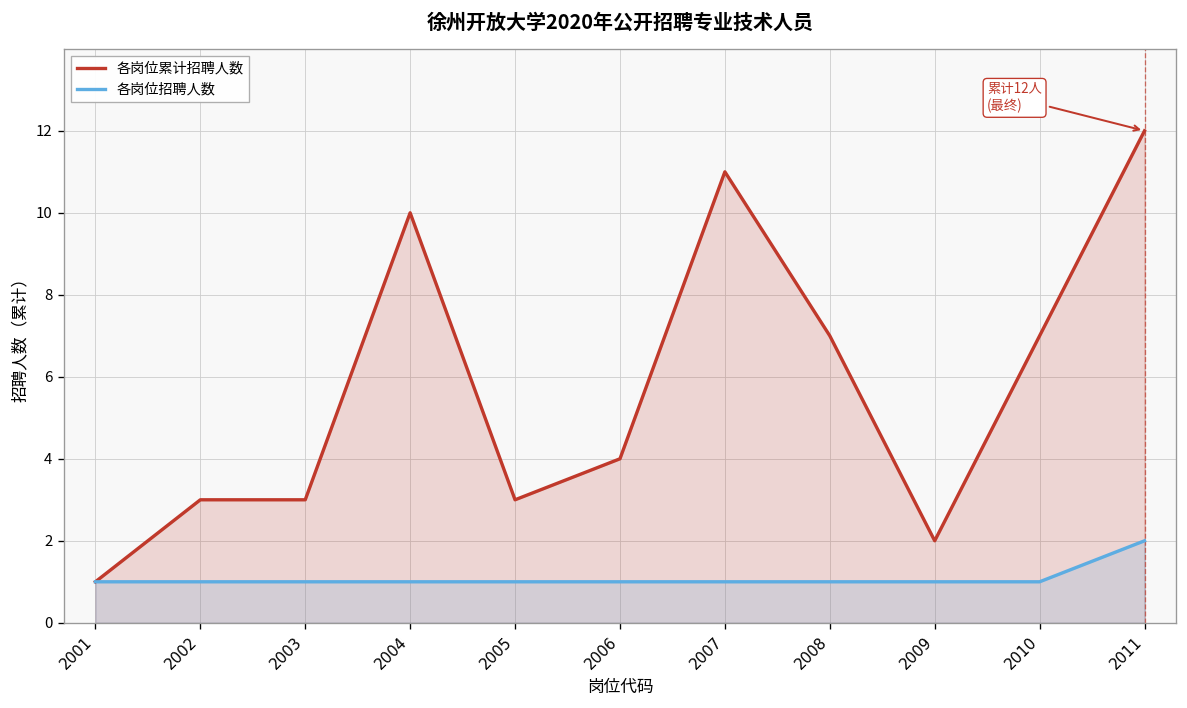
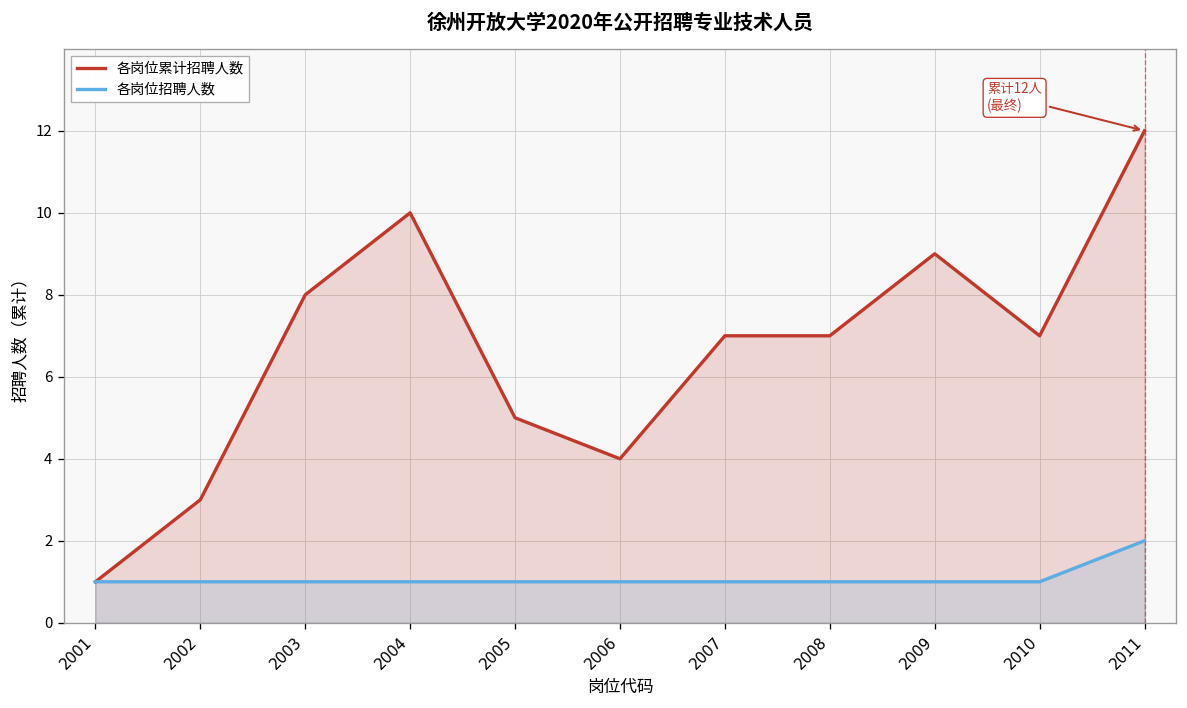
各岗位累计招聘人数, 2003: 3 -> 8
各岗位累计招聘人数, 2005: 3 -> 5
各岗位累计招聘人数, 2007: 11 -> 7
各岗位累计招聘人数, 2009: 2 -> 9
